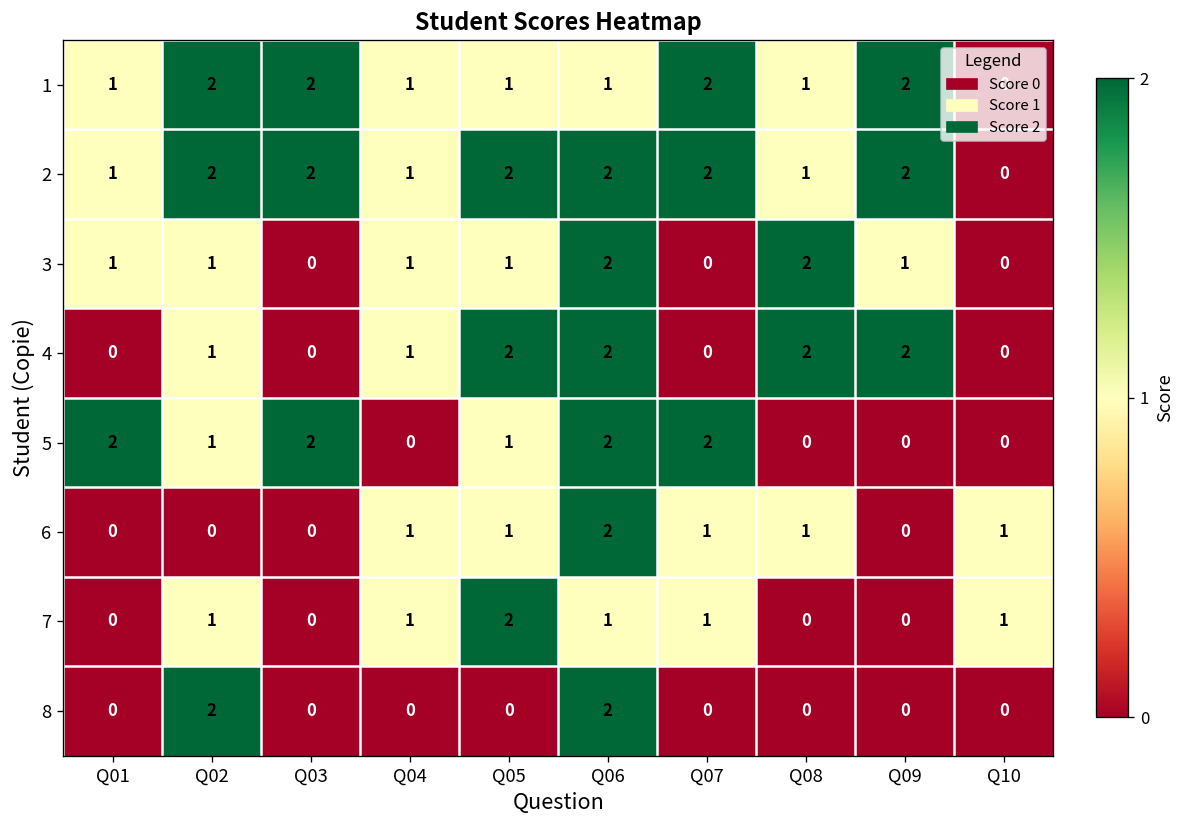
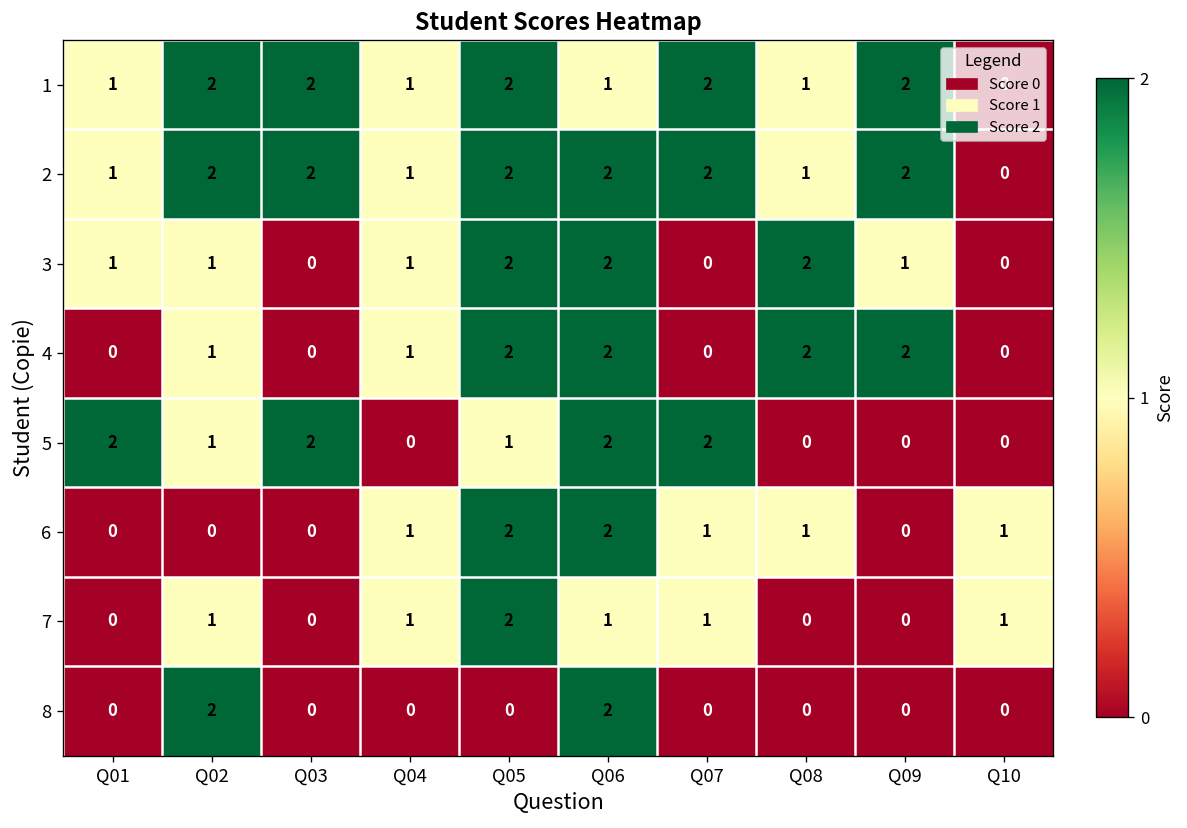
1, Q05: 1 -> 2
3, Q05: 1 -> 2
6, Q05: 1 -> 2
